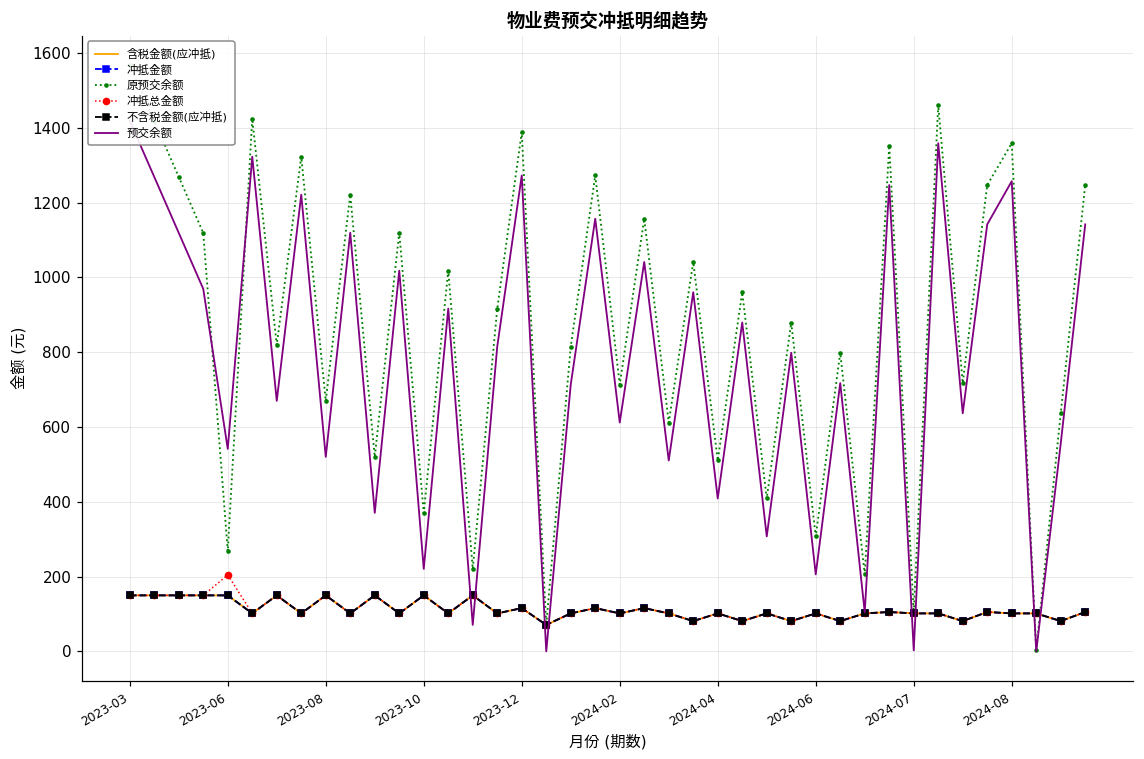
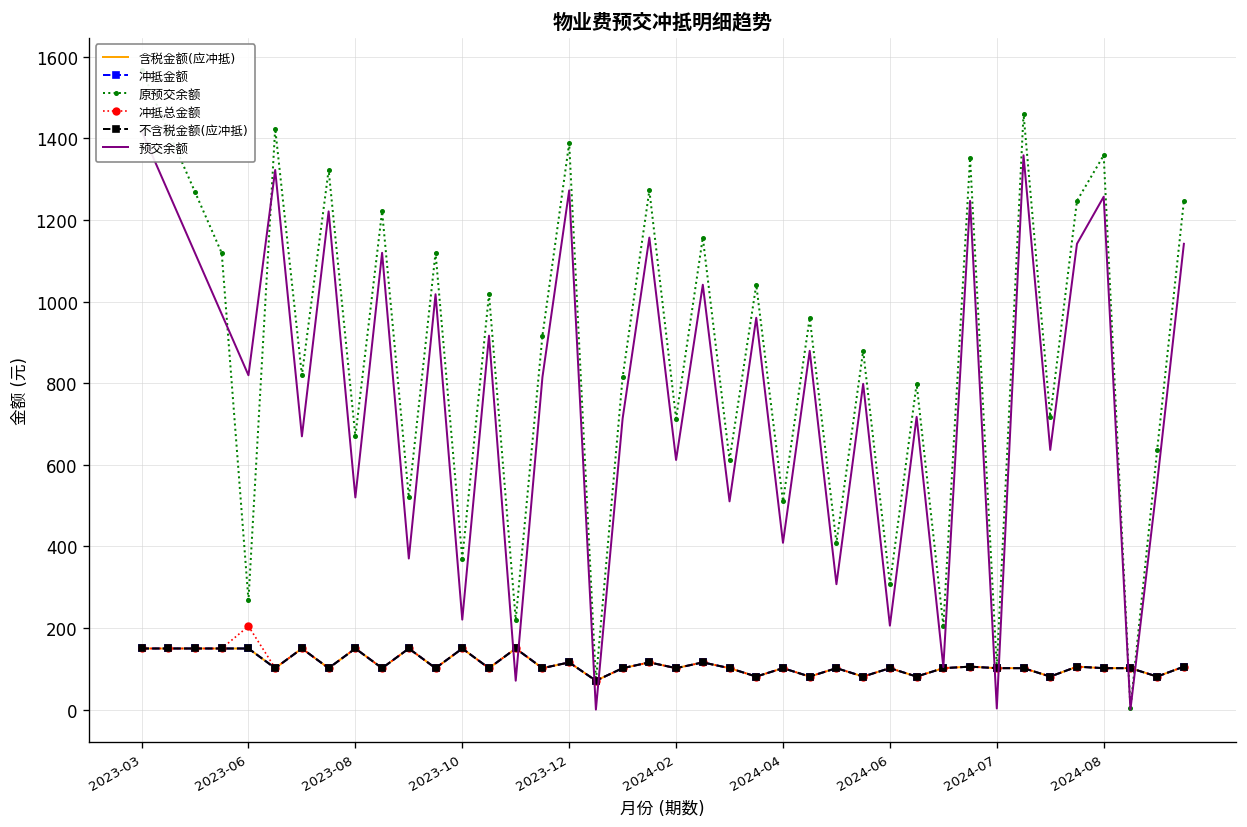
预交余额, 2023-06: 540 -> 820
